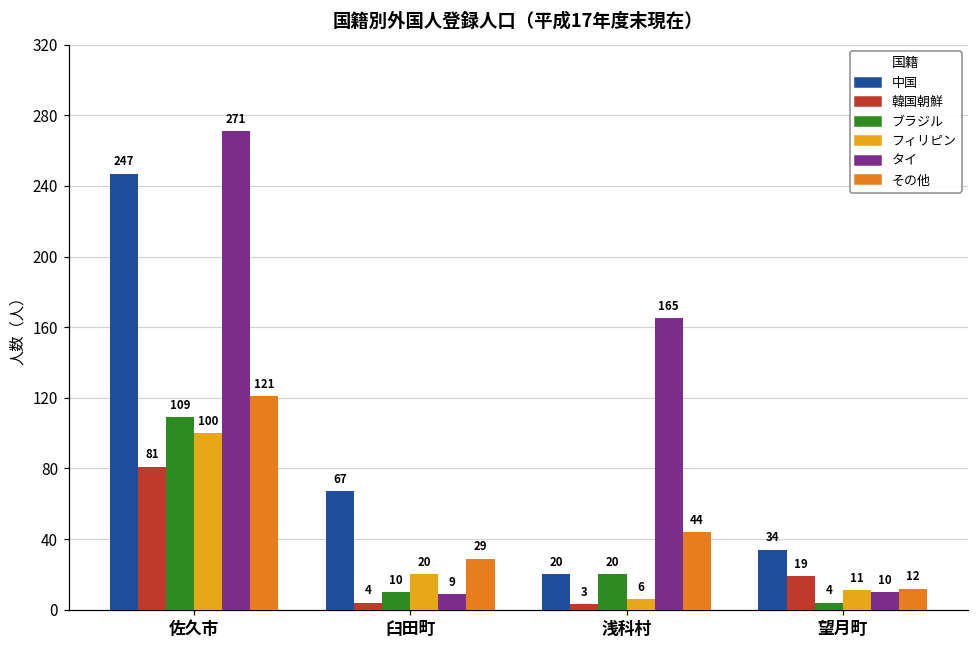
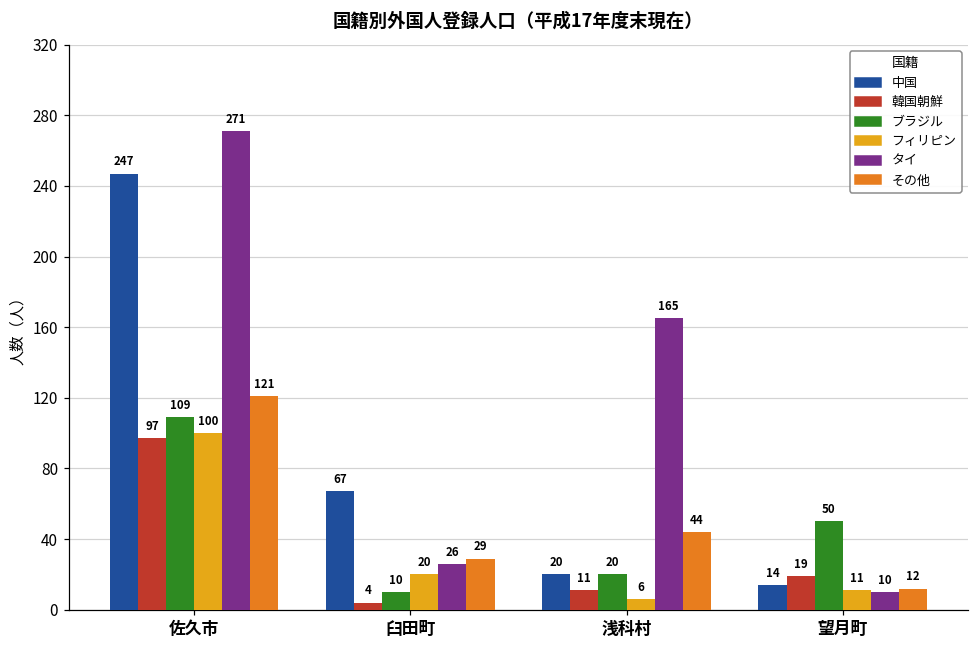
韓国朝鮮, 佐久市: 81 -> 97
タイ, 臼田町: 9 -> 26
韓国朝鮮, 浅科村: 3 -> 11
中国, 望月町: 34 -> 14
ブラジル, 望月町: 4 -> 50
